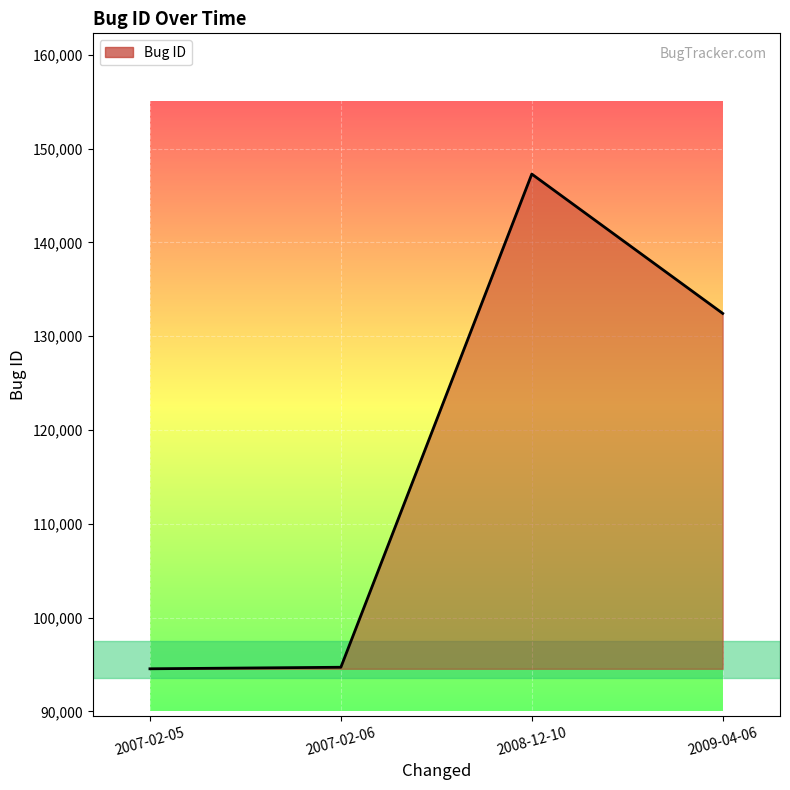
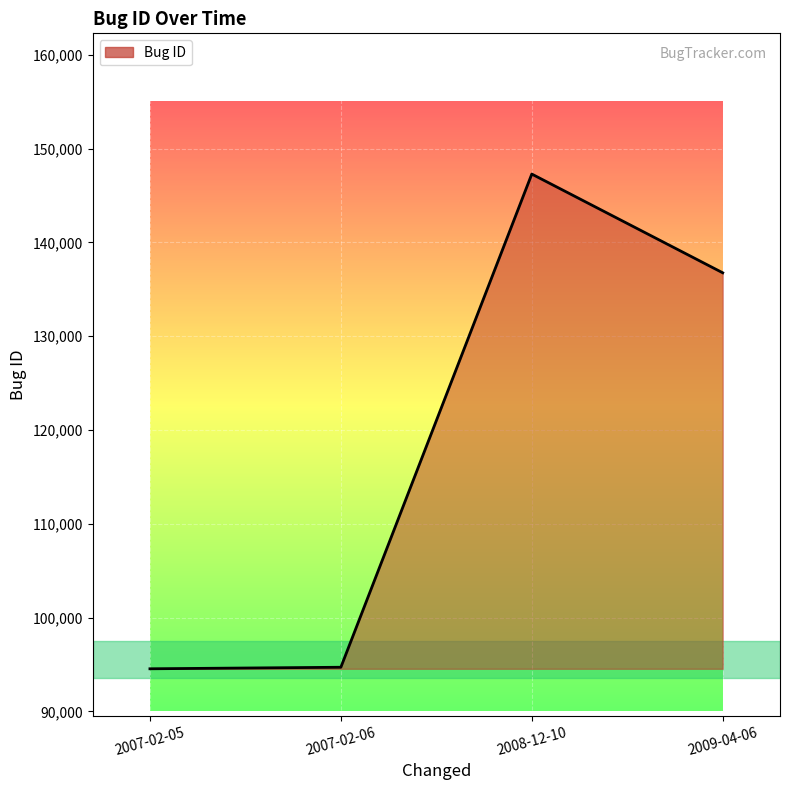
2009-04-06: 132,000 -> 137,000
